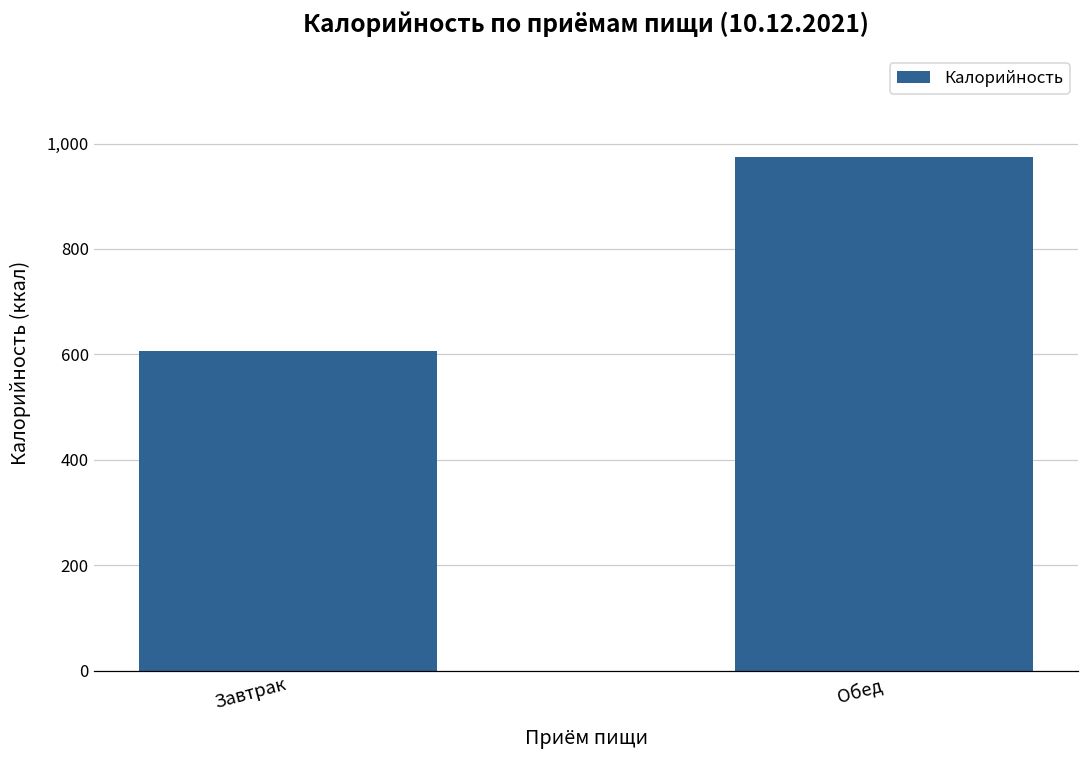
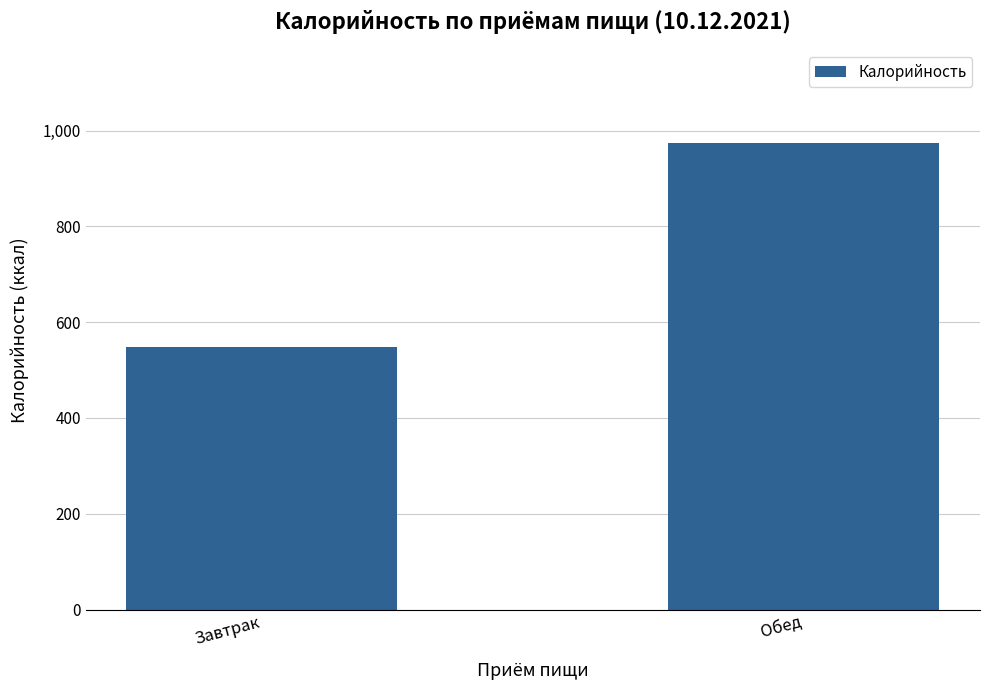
Завтрак: 610 -> 550
